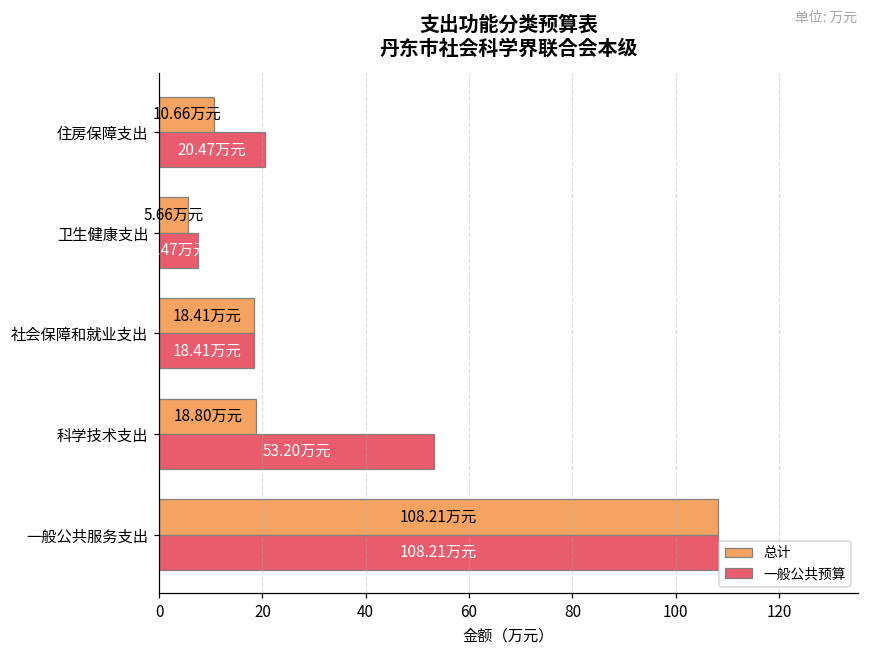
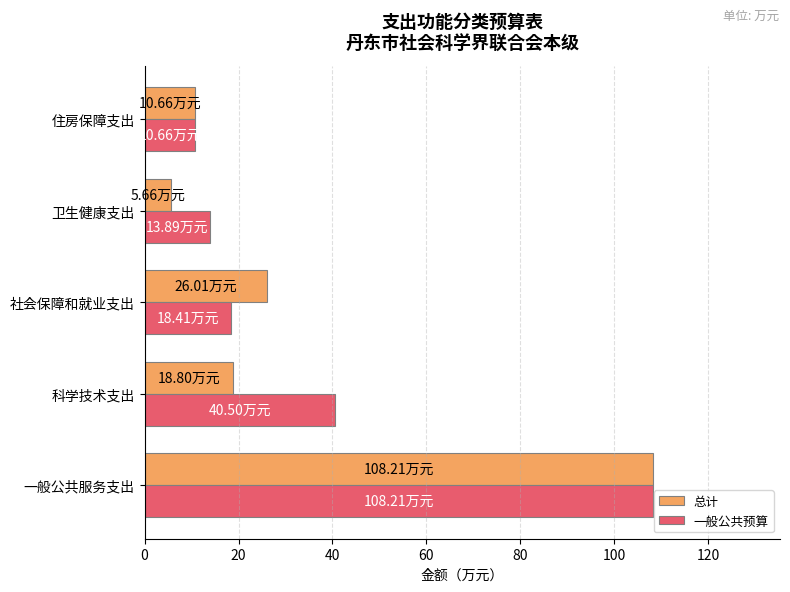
一般公共预算, 住房保障支出: 20.47 -> 10.66
一般公共预算, 卫生健康支出: 7.47 -> 13.89
总计, 社会保障和就业支出: 18.41 -> 26.01
一般公共预算, 科学技术支出: 53.20 -> 40.50
